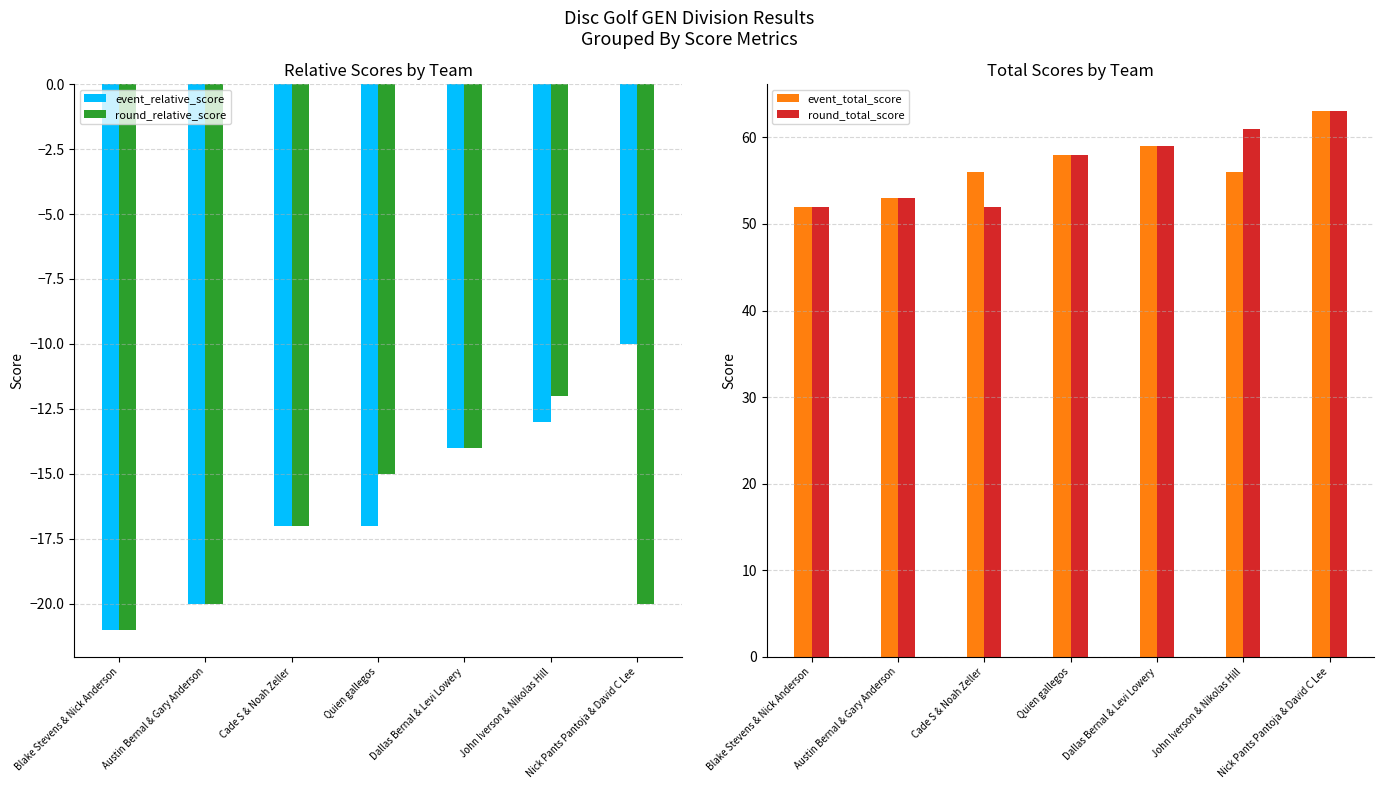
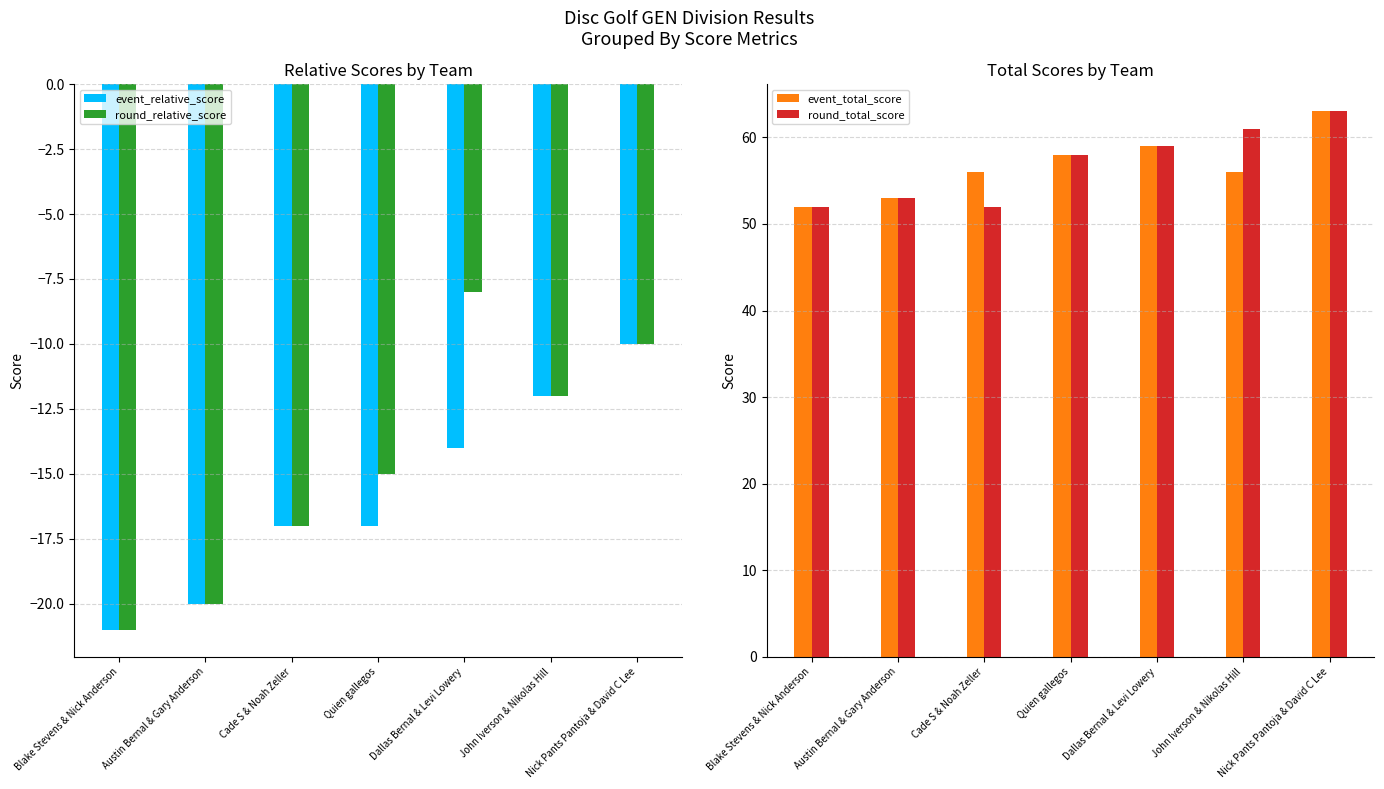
Relative Scores by Team, round_relative_score, Dallas Bernal & Levi Lowery: -14 -> -8
Relative Scores by Team, event_relative_score, John Iverson & Nikolas Hill: -13 -> -12
Relative Scores by Team, round_relative_score, Nick Pants Pantoja & David C Lee: -20 -> -10
